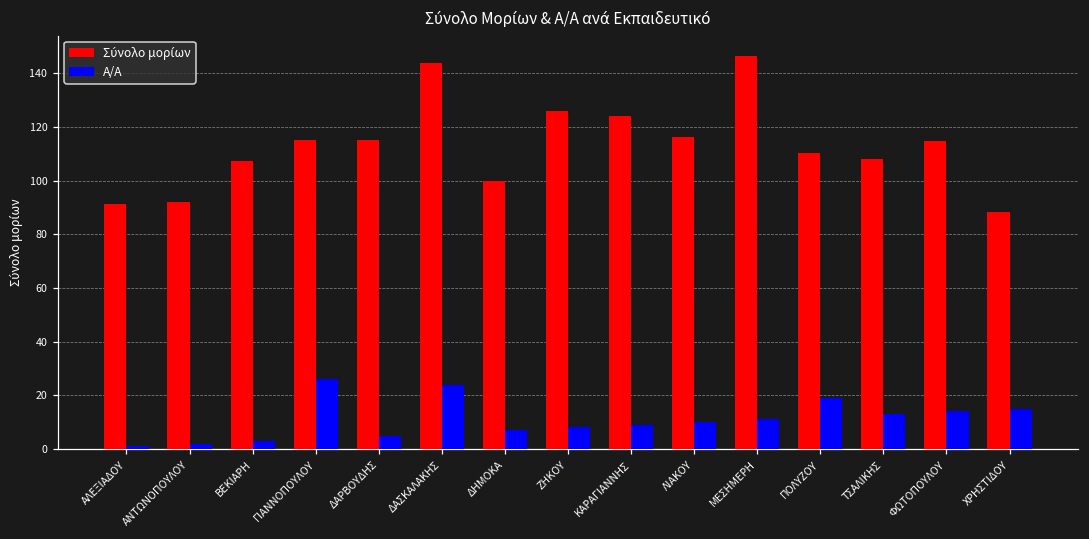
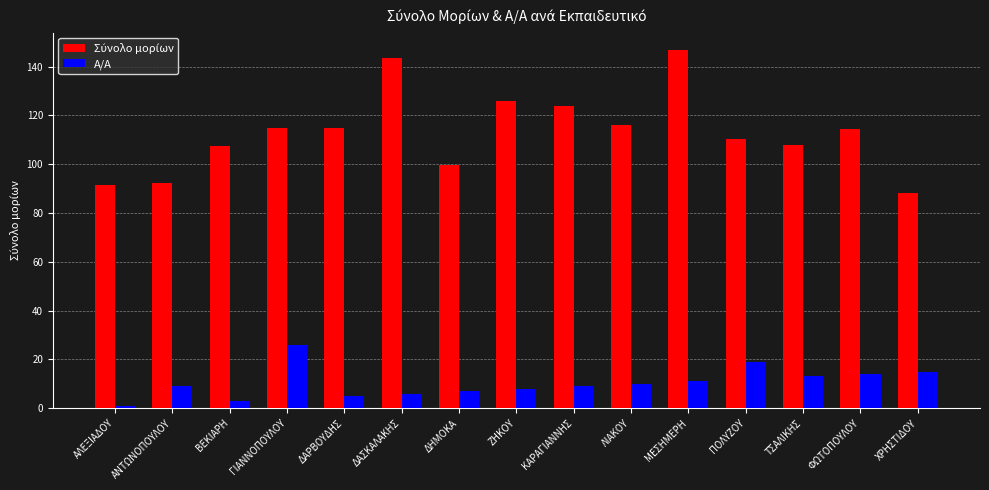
Α/Α, ΑΝΤΩΝΟΠΟΥΛΟΥ: 2 -> 9
Α/Α, ΔΑΣΚΑΛΑΚΗΣ: 24 -> 6
